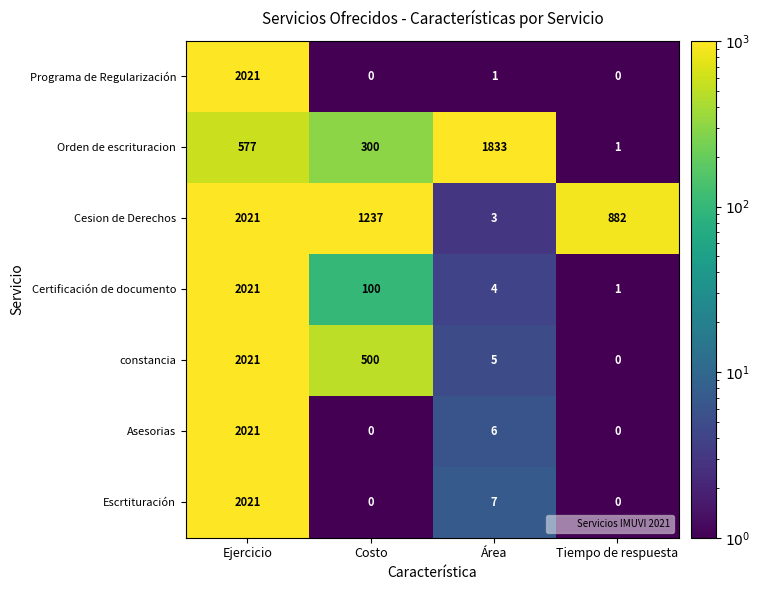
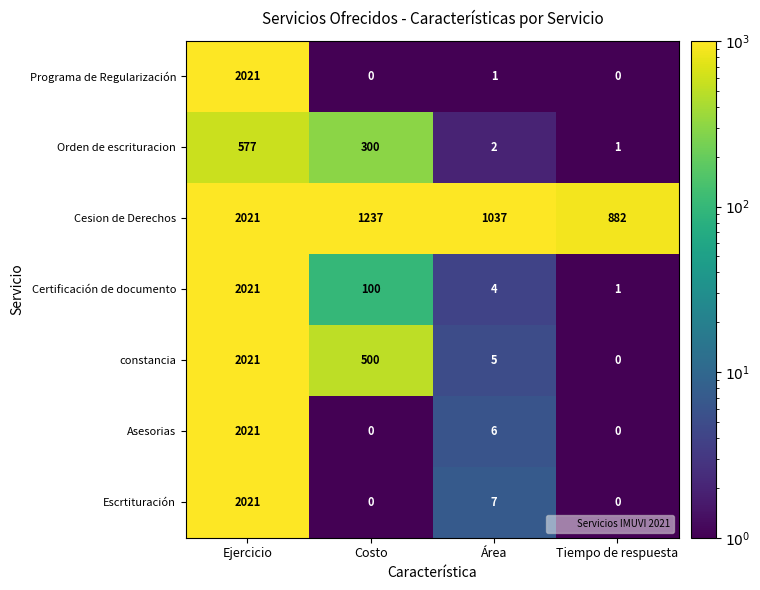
Orden de escrituracion, Área: 1833 -> 2
Cesion de Derechos, Área: 3 -> 1037
